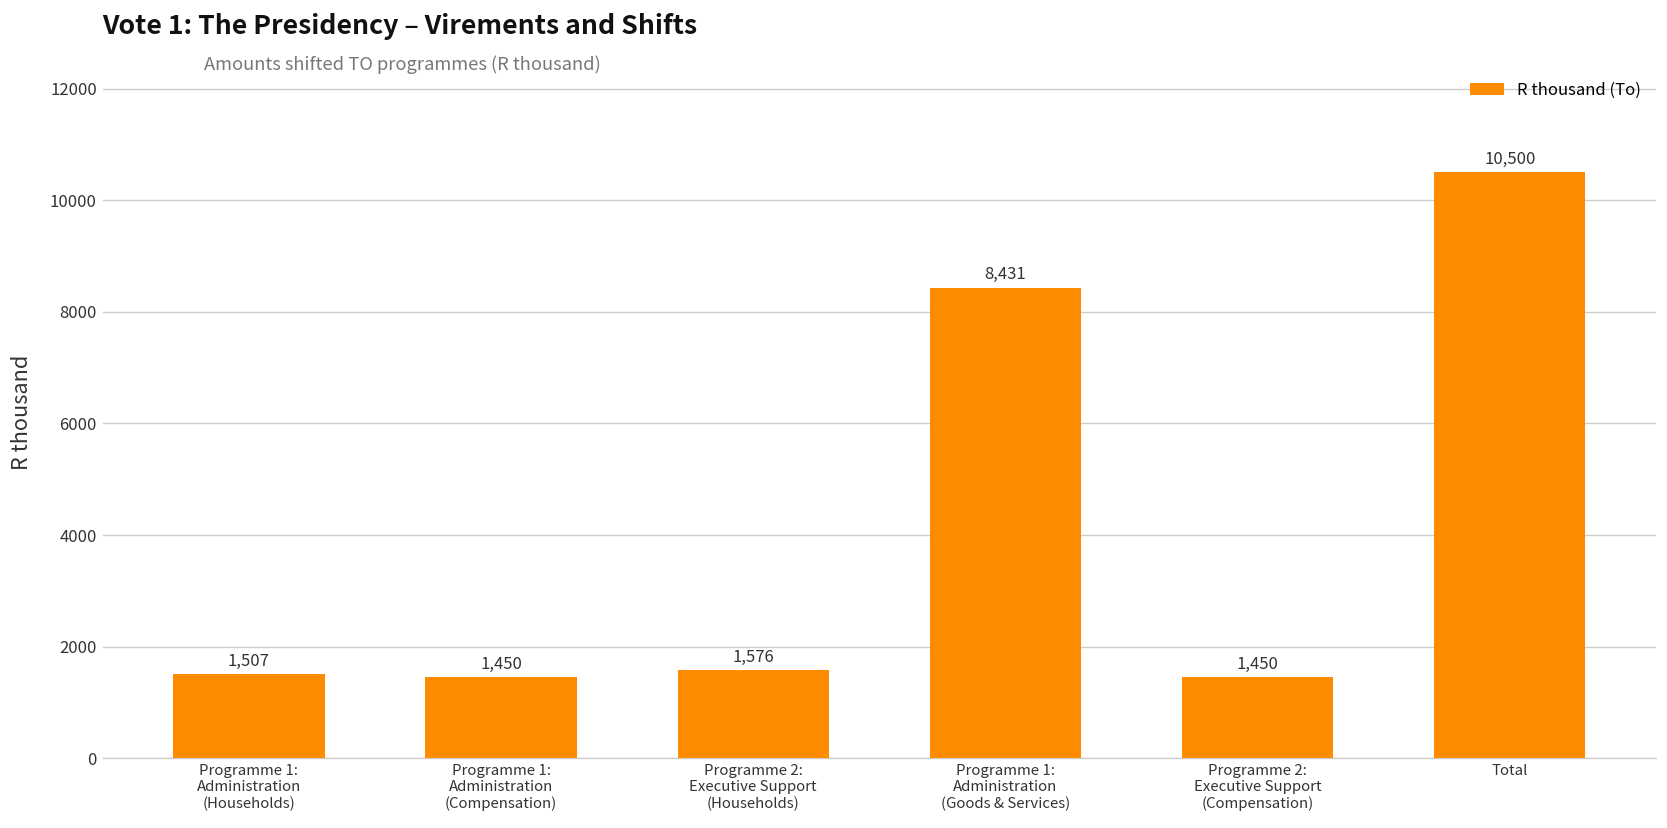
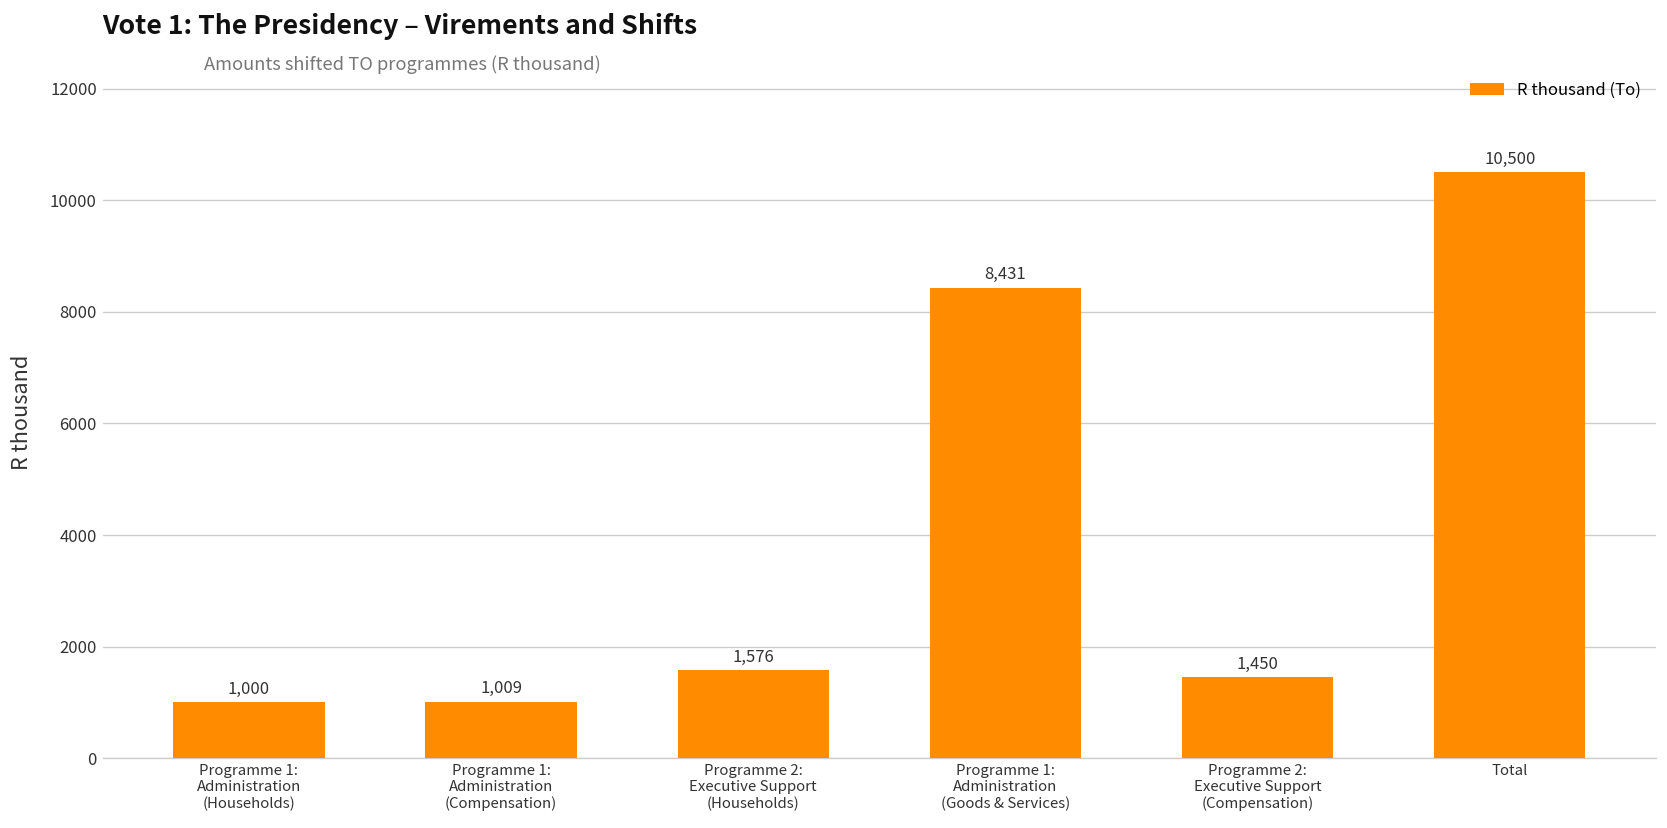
Programme 1: Administration (Households): 1,507 -> 1,000
Programme 1: Administration (Compensation): 1,450 -> 1,009
